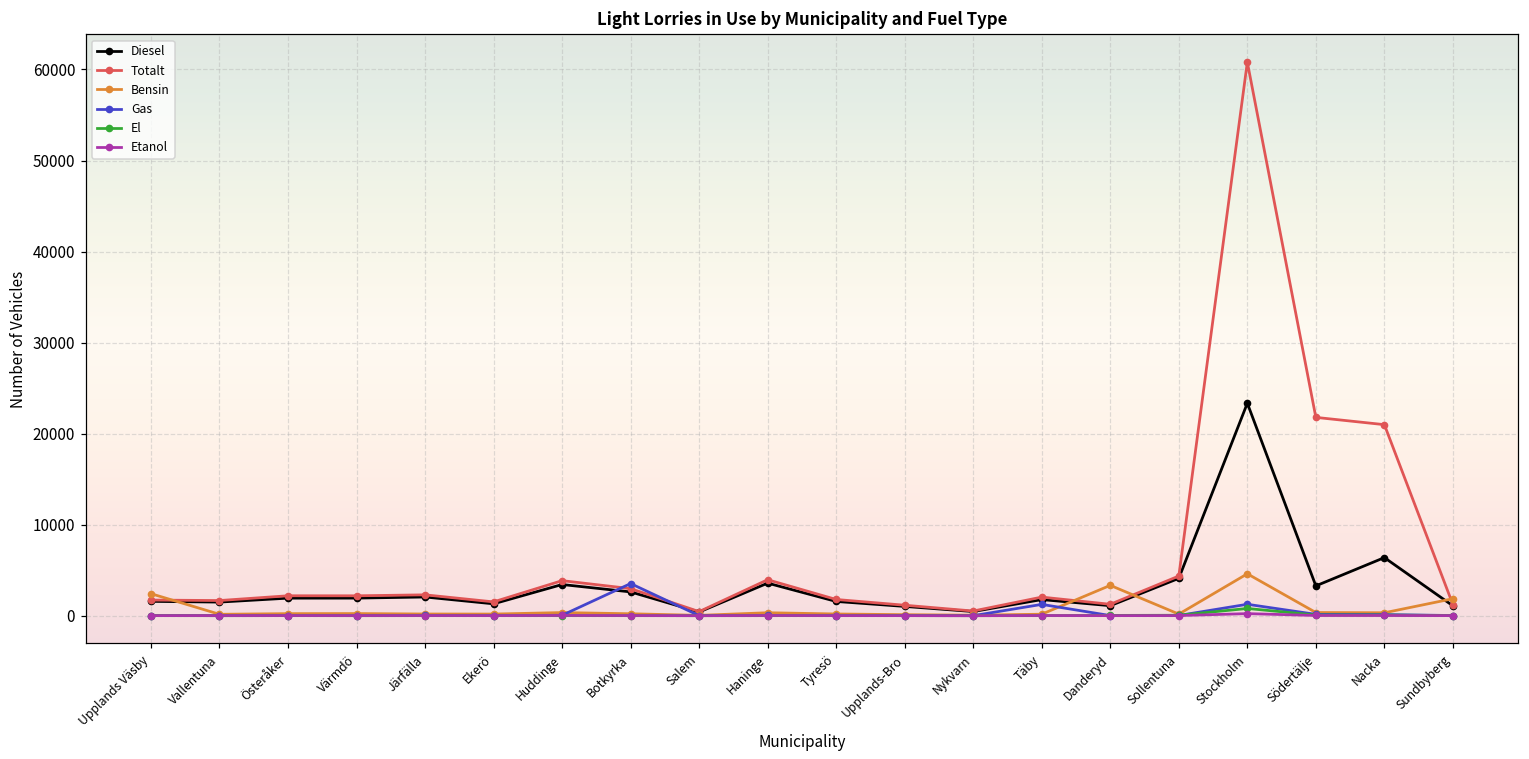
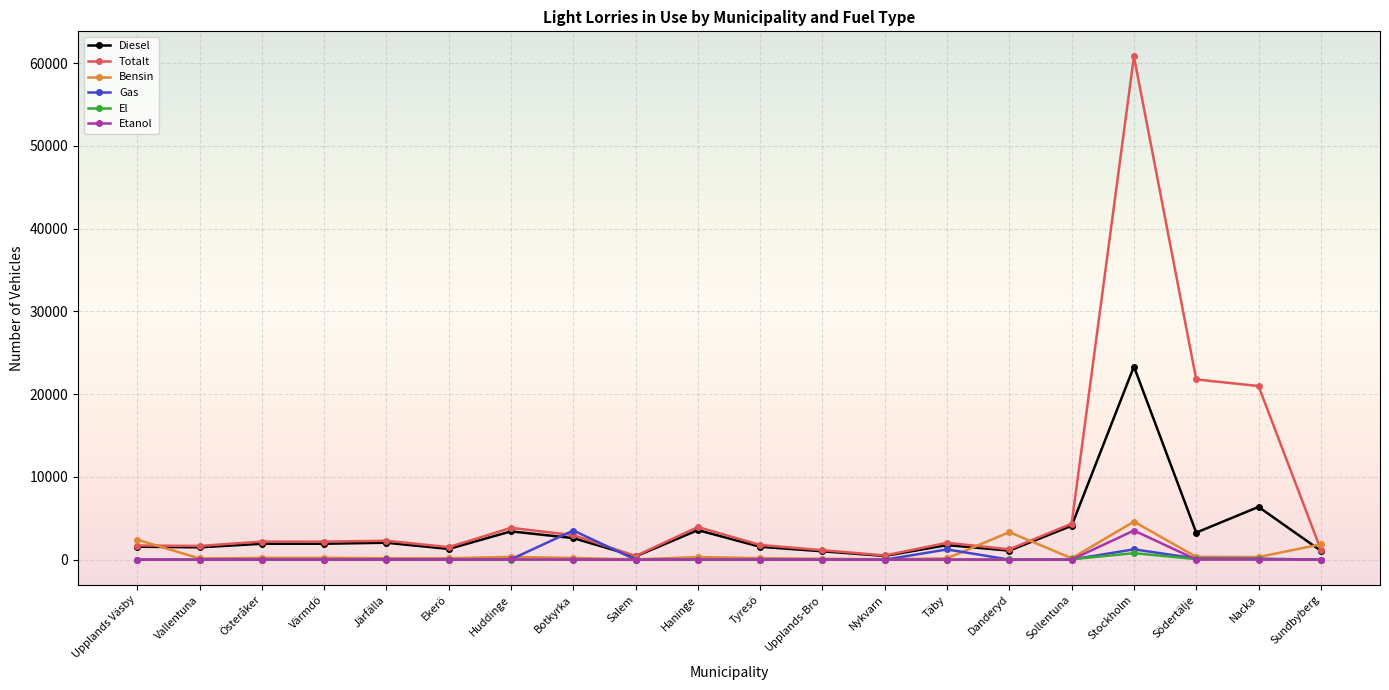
Etanol, Stockholm: 0 -> 4000
